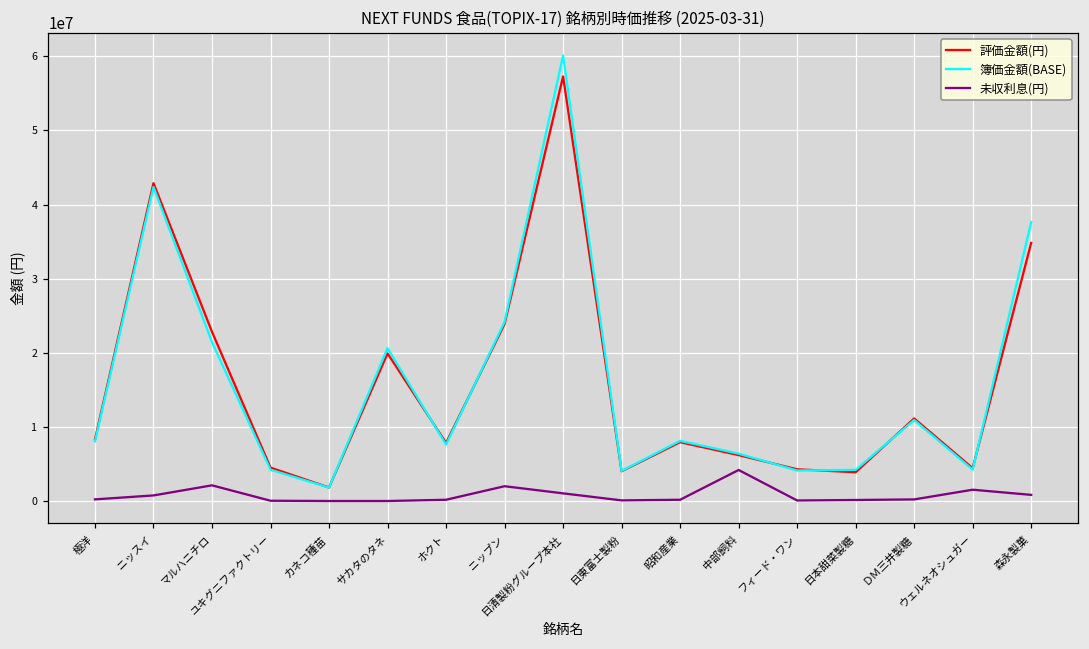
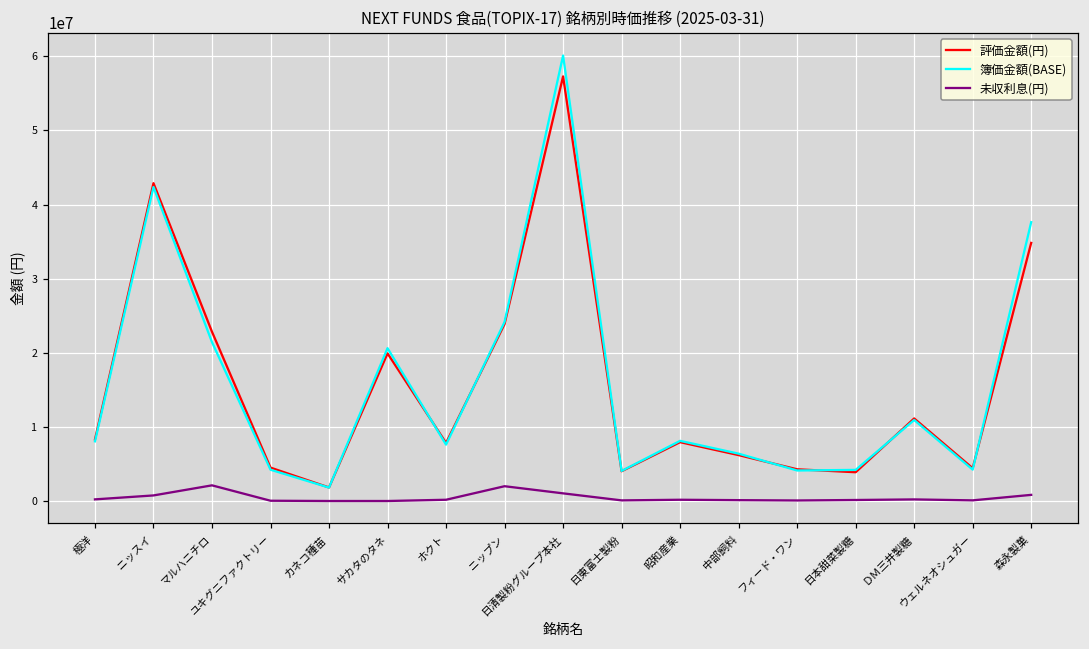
未収利息(円), 中部飼料: 4000000 -> 0
未収利息(円), ウェルネオシュガー: 2000000 -> 0
